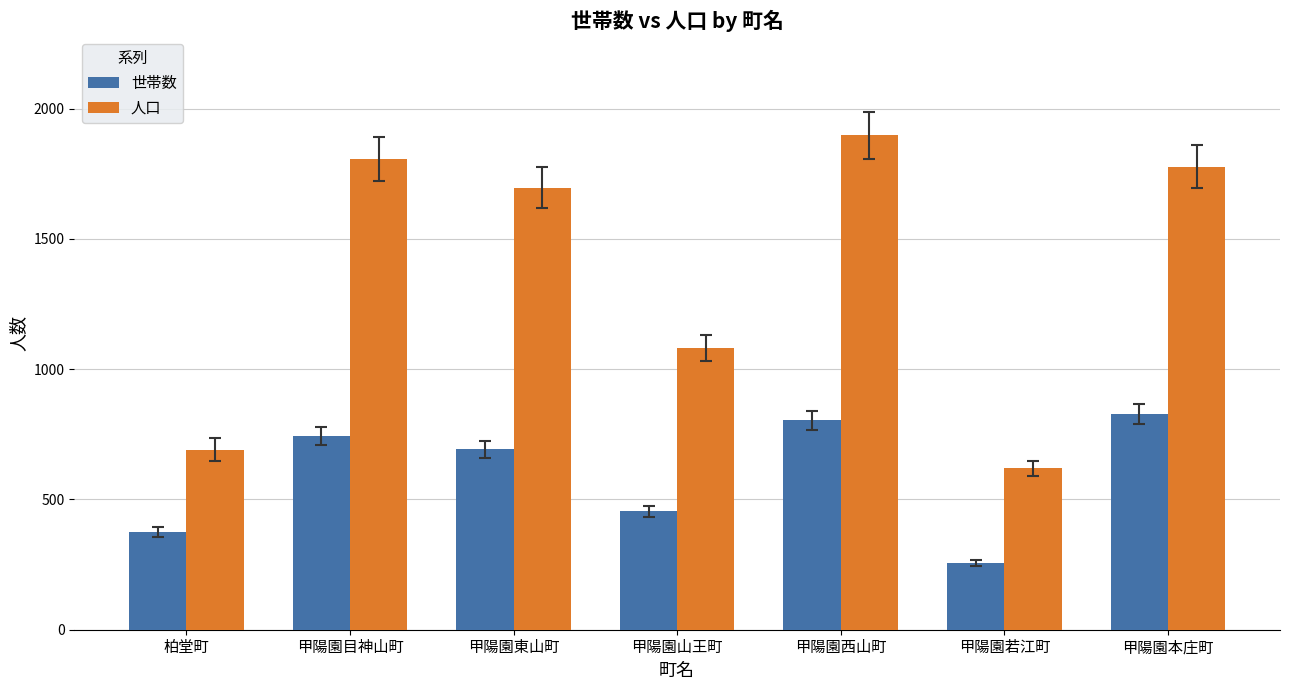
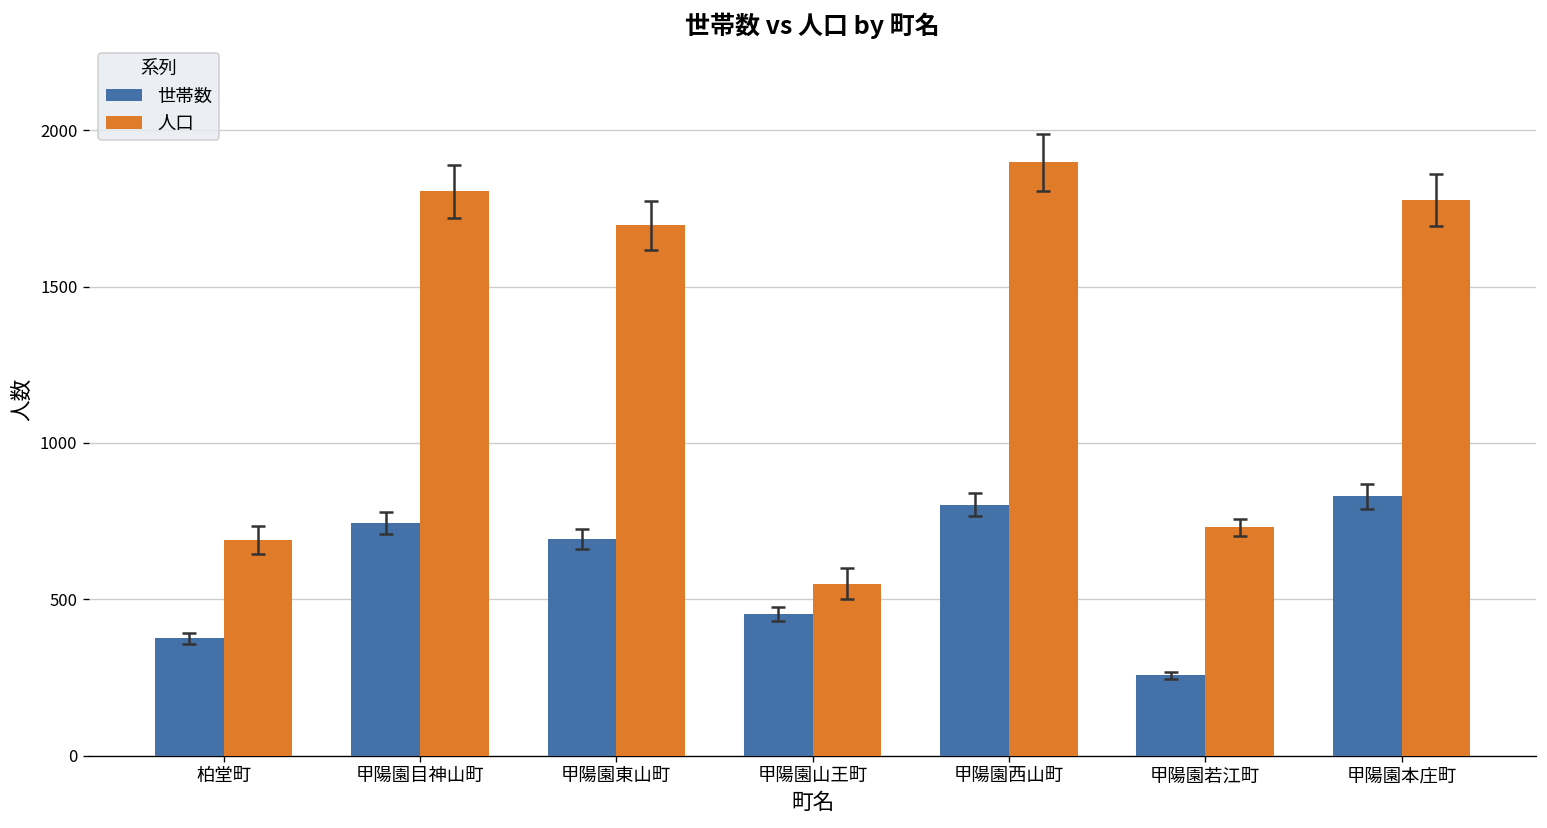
人口, 甲陽園山王町: 1080 -> 550
人口, 甲陽園若江町: 620 -> 730
